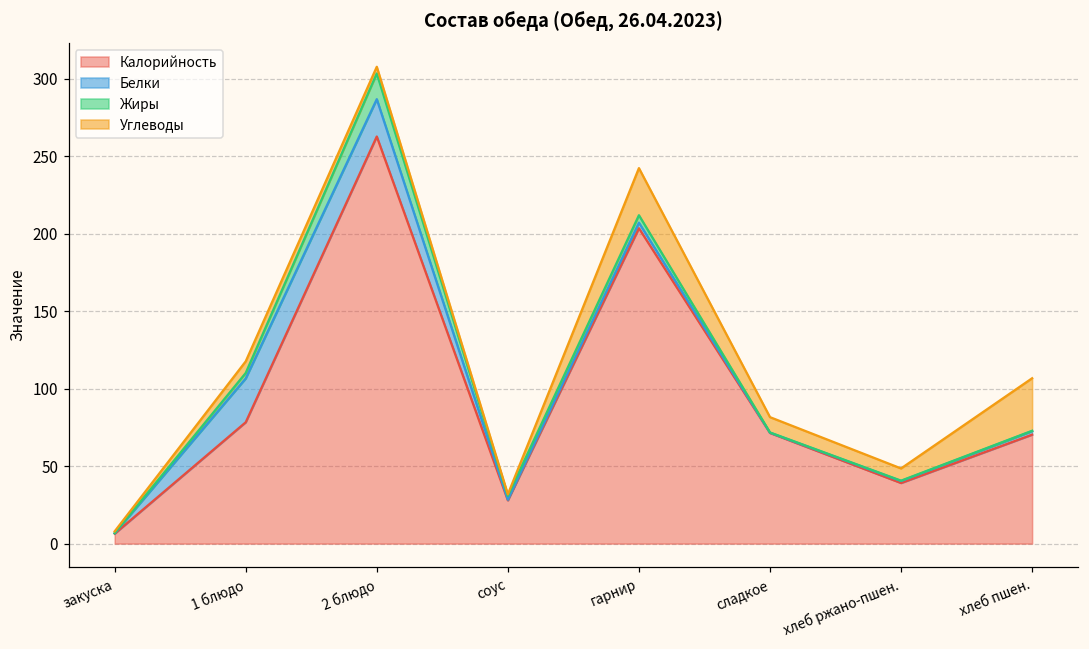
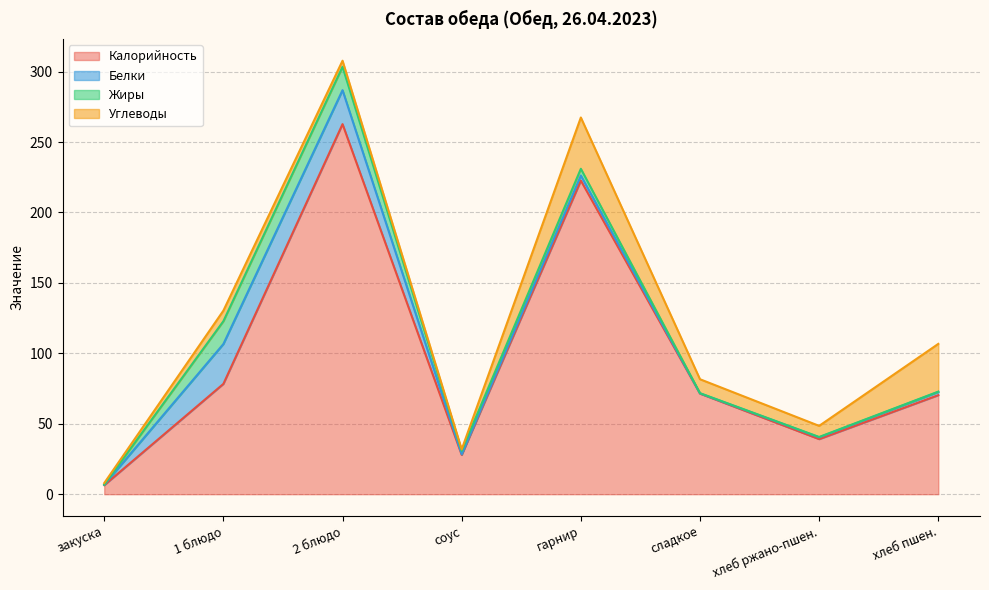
Жиры, 1 блюдо: 4 -> 16
Калорийность, гарнир: 204 -> 223
Углеводы, гарнир: 30 -> 36
